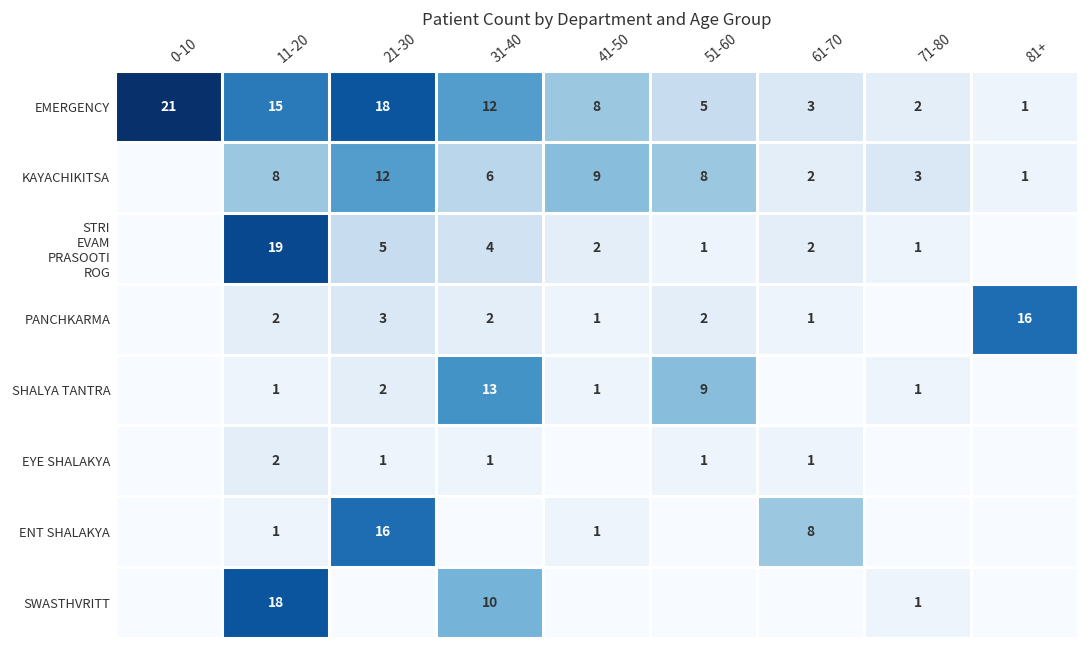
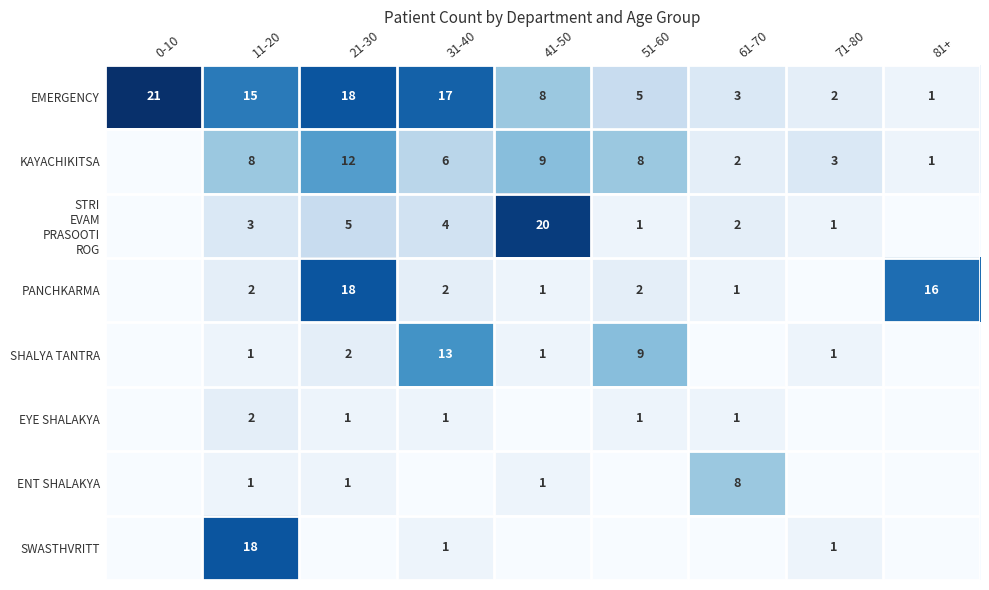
EMERGENCY, 31-40: 12 -> 17
STRI EVAM PRASOOTI ROG, 11-20: 19 -> 3
STRI EVAM PRASOOTI ROG, 41-50: 2 -> 20
PANCHKARMA, 21-30: 3 -> 18
ENT SHALAKYA, 21-30: 16 -> 1
SWASTHVRITT, 31-40: 10 -> 1
